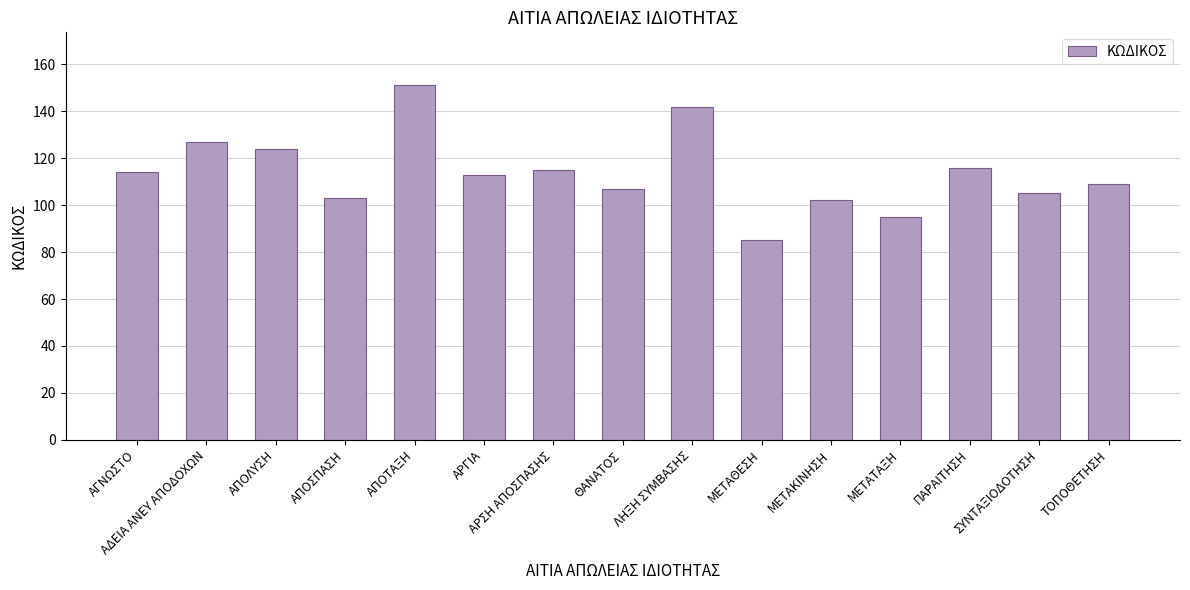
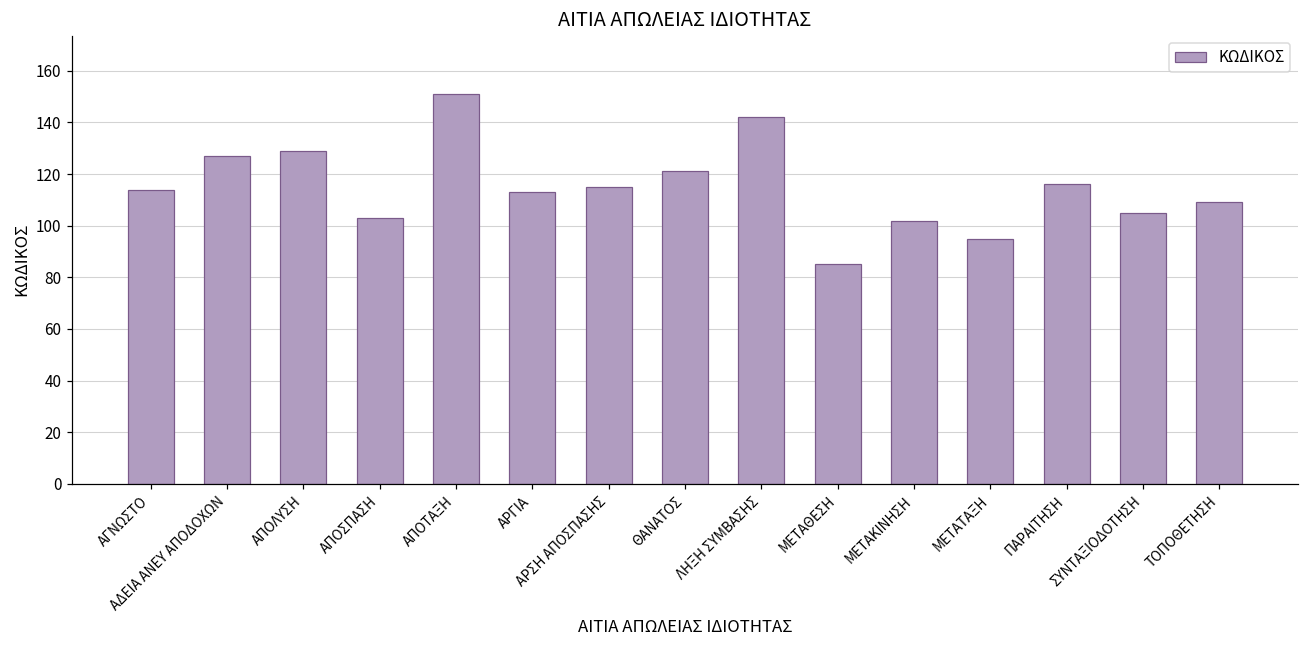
ΑΠΟΛΥΣΗ: 124 -> 129
ΘΑΝΑΤΟΣ: 107 -> 121
